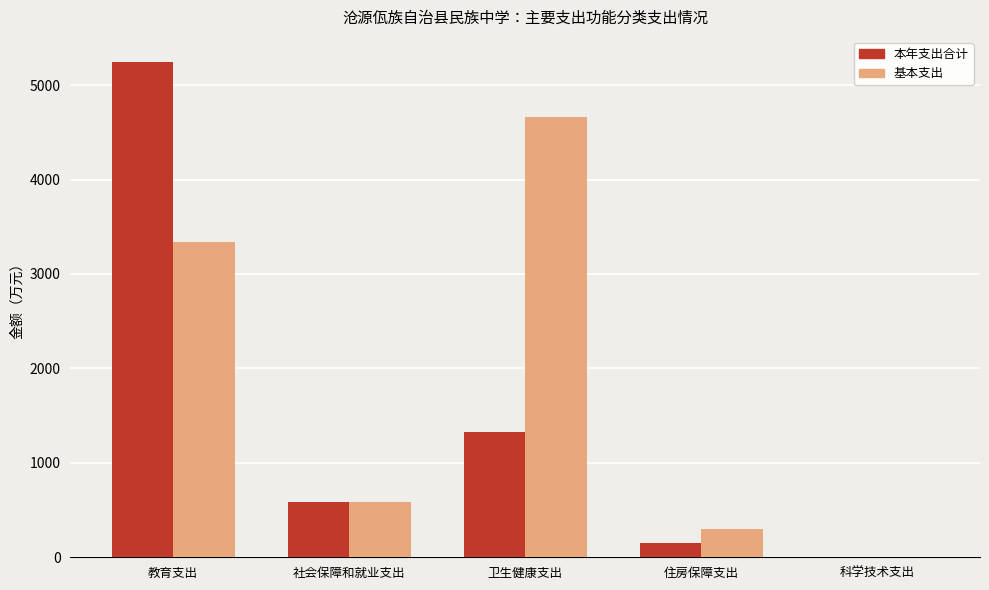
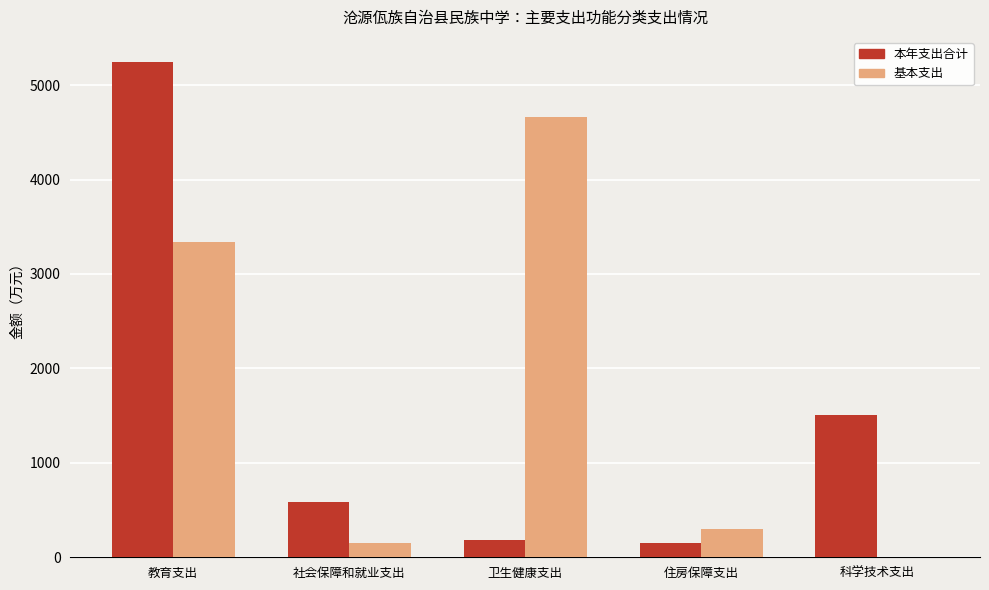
基本支出, 社会保障和就业支出: 600 -> 100
本年支出合计, 卫生健康支出: 1300 -> 200
本年支出合计, 科学技术支出: 0 -> 1500
